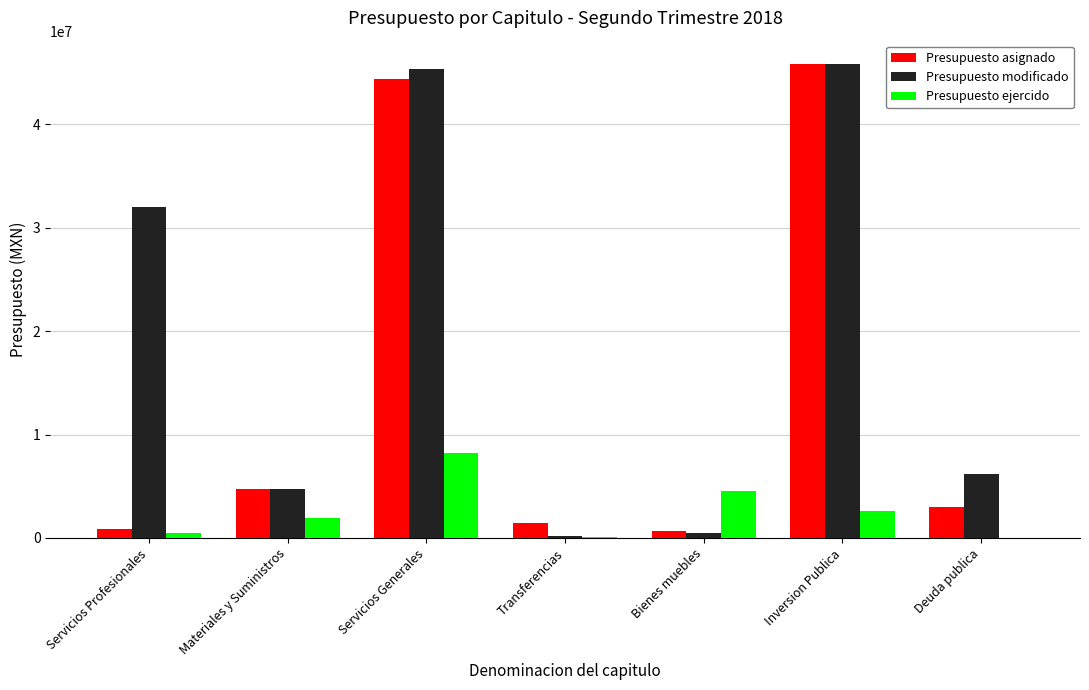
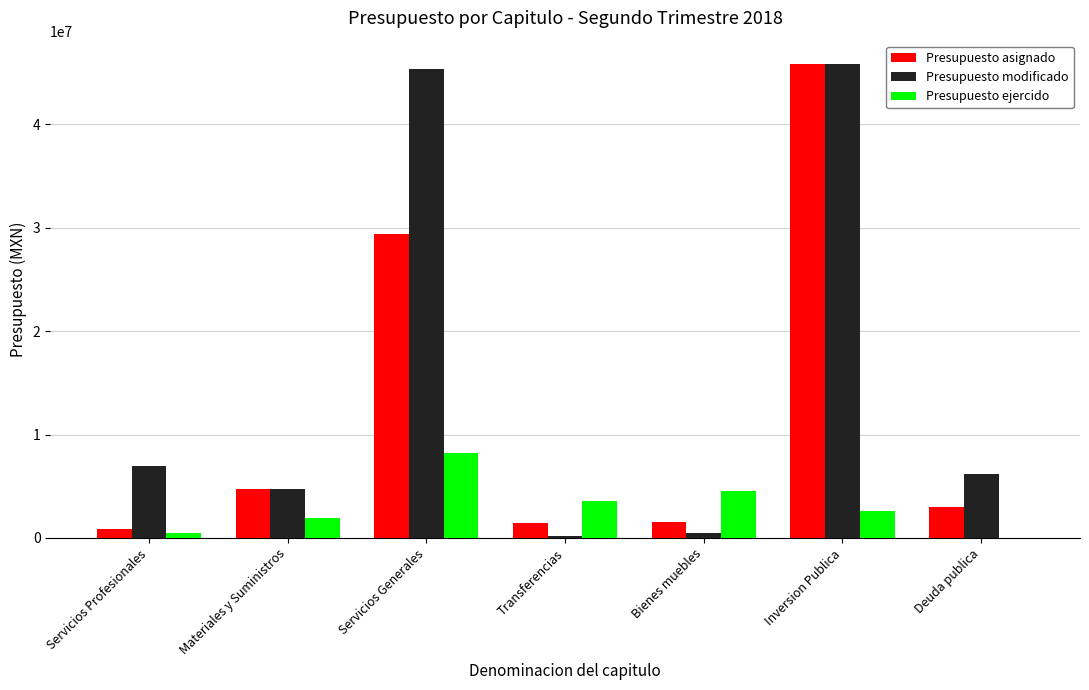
Presupuesto modificado, Servicios Profesionales: 32000000 -> 6900000
Presupuesto asignado, Servicios Generales: 44400000 -> 29400000
Presupuesto ejercido, Transferencias: 100000 -> 3500000
Presupuesto asignado, Bienes muebles: 600000 -> 1500000
